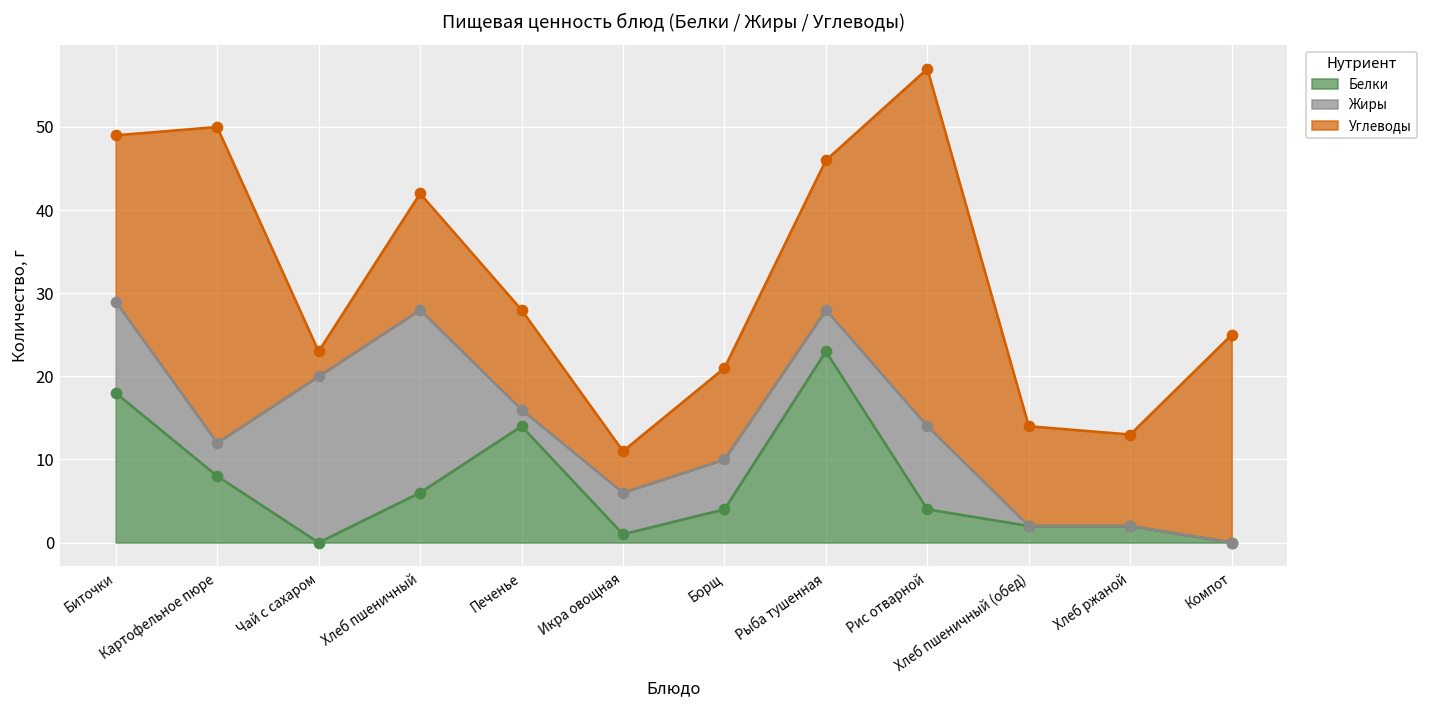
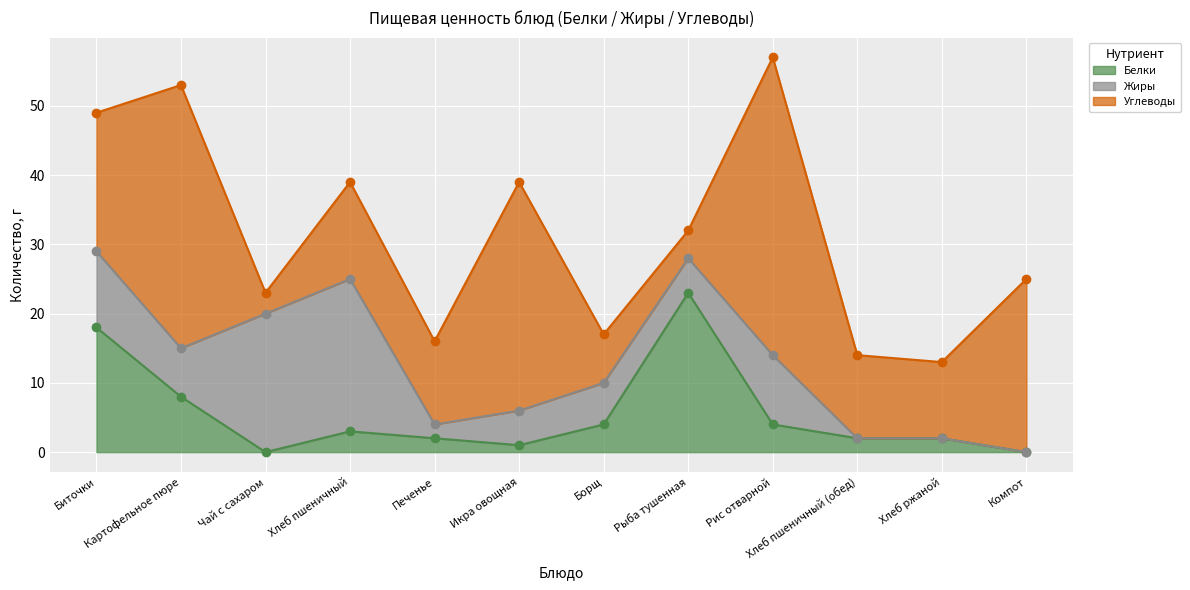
Жиры, Картофельное пюре: 4 -> 7
Белки, Хлеб пшеничный: 6 -> 3
Белки, Печенье: 14 -> 2
Углеводы, Икра овощная: 5 -> 33
Углеводы, Борщ: 11 -> 7
Углеводы, Рыба тушенная: 18 -> 4
